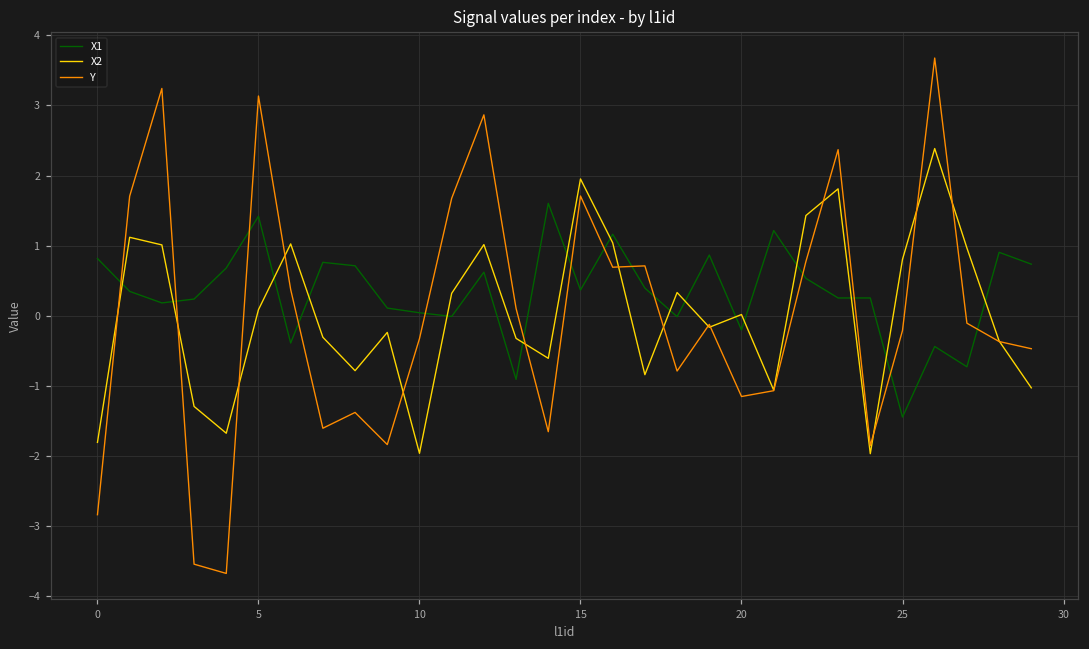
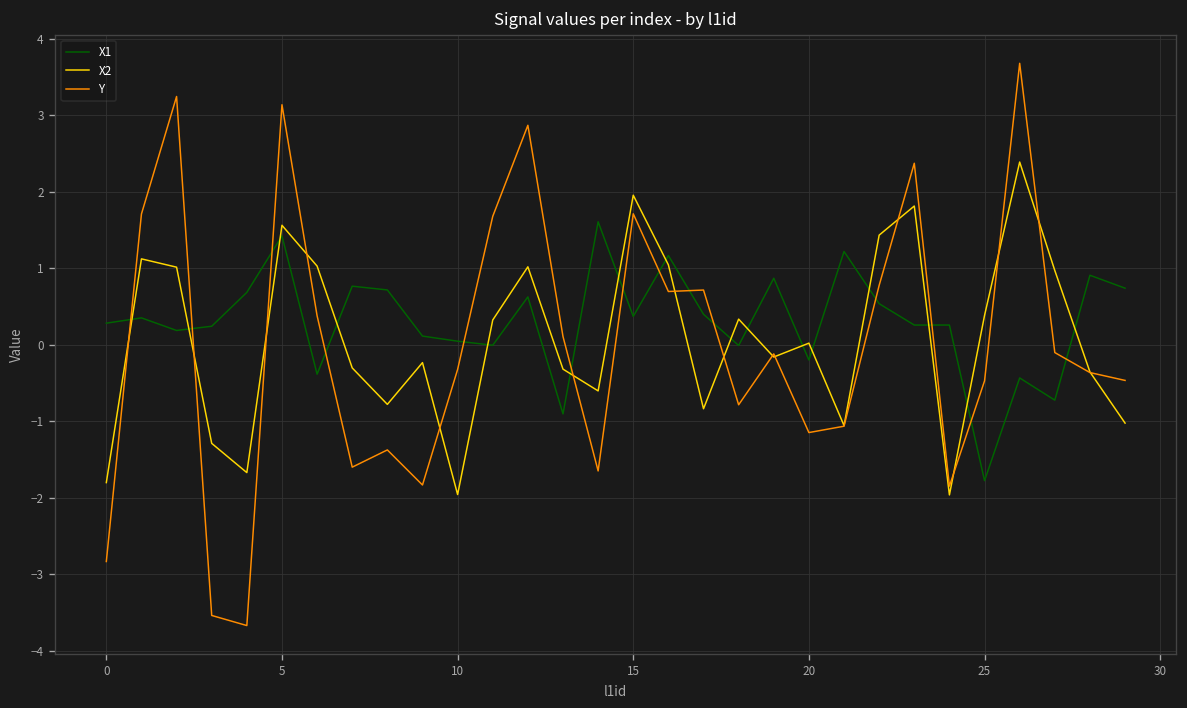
X1, 0: 0.8 -> 0.3
X2, 5: 0.1 -> 1.6
X1, 25: -1.4 -> -1.8
X2, 25: 0.8 -> 0.4
Y, 25: -0.2 -> -0.5
